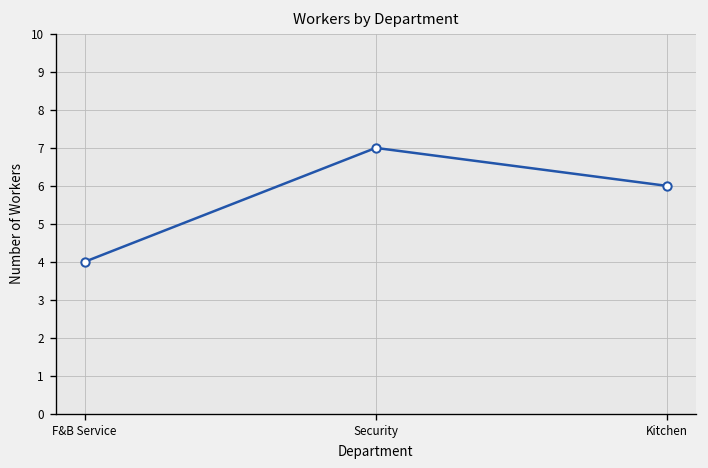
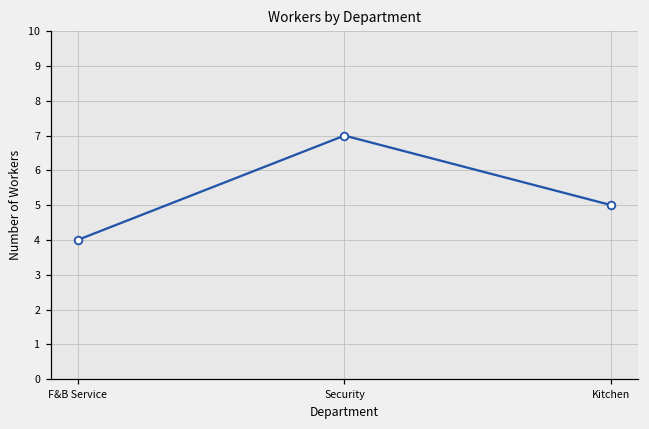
Kitchen: 6 -> 5
